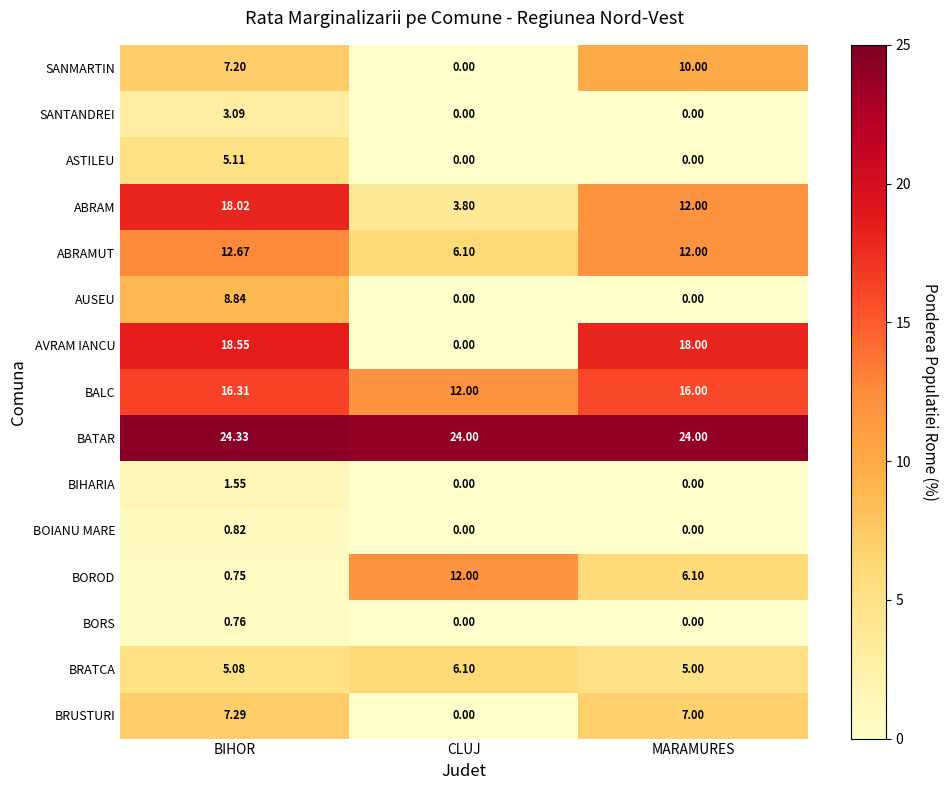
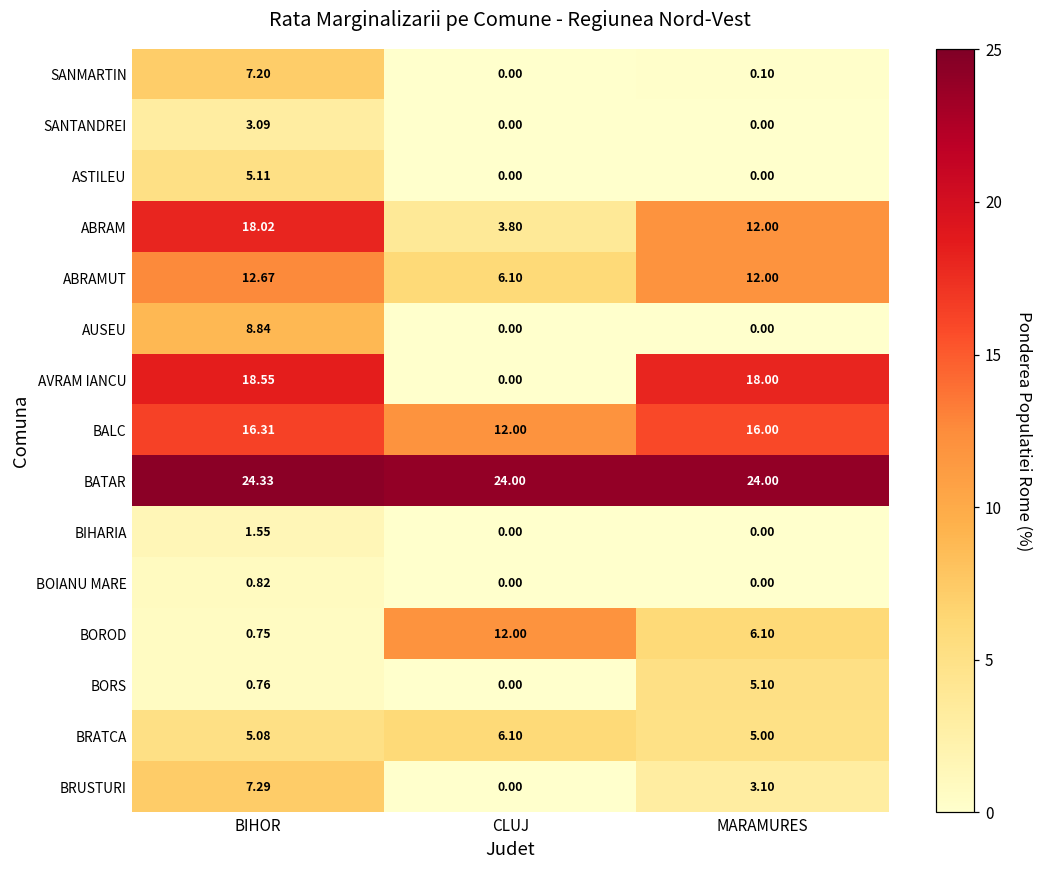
SANMARTIN, MARAMURES: 10.00 -> 0.10
BORS, MARAMURES: 0.00 -> 5.10
BRUSTURI, MARAMURES: 7.00 -> 3.10
